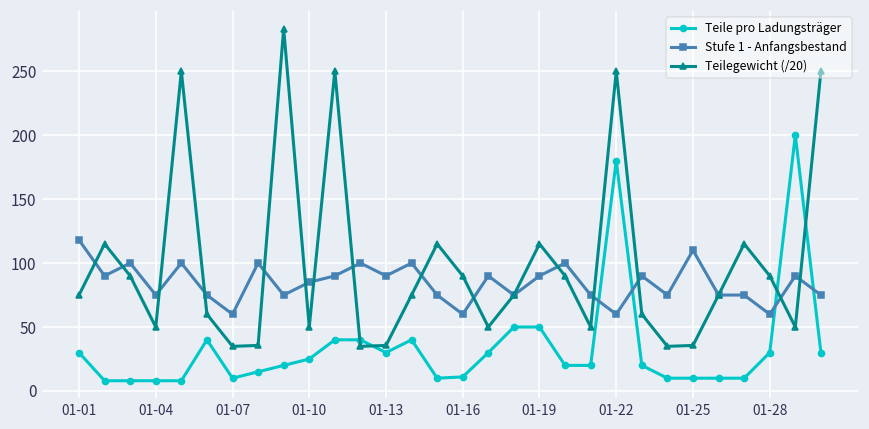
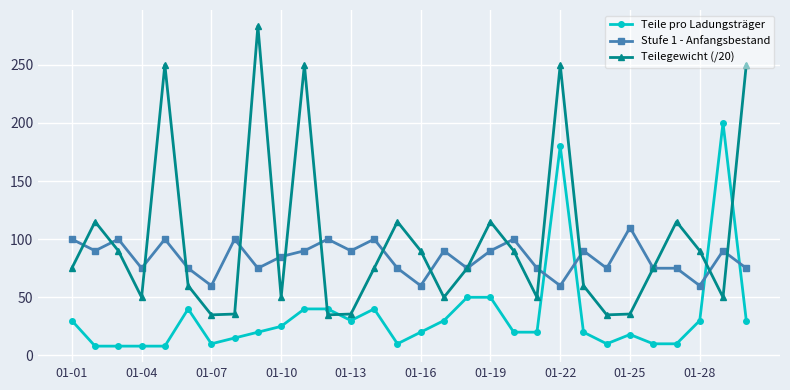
Stufe 1 - Anfangsbestand, 01-01: 118 -> 100
Teile pro Ladungsträger, 01-16: 11 -> 20
Teile pro Ladungsträger, 01-25: 10 -> 18
